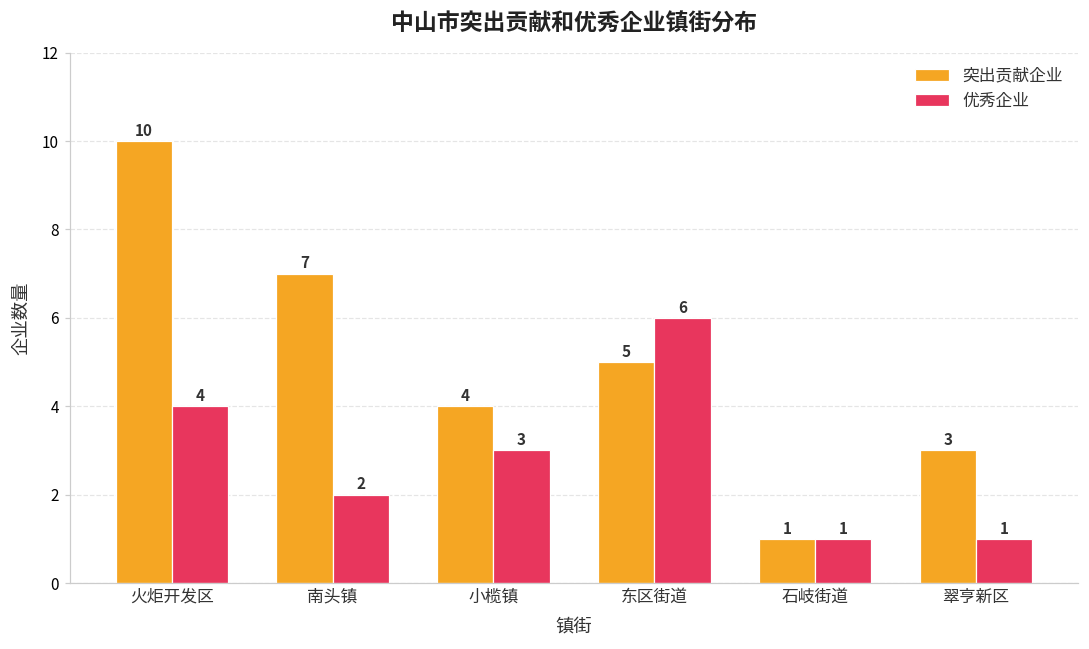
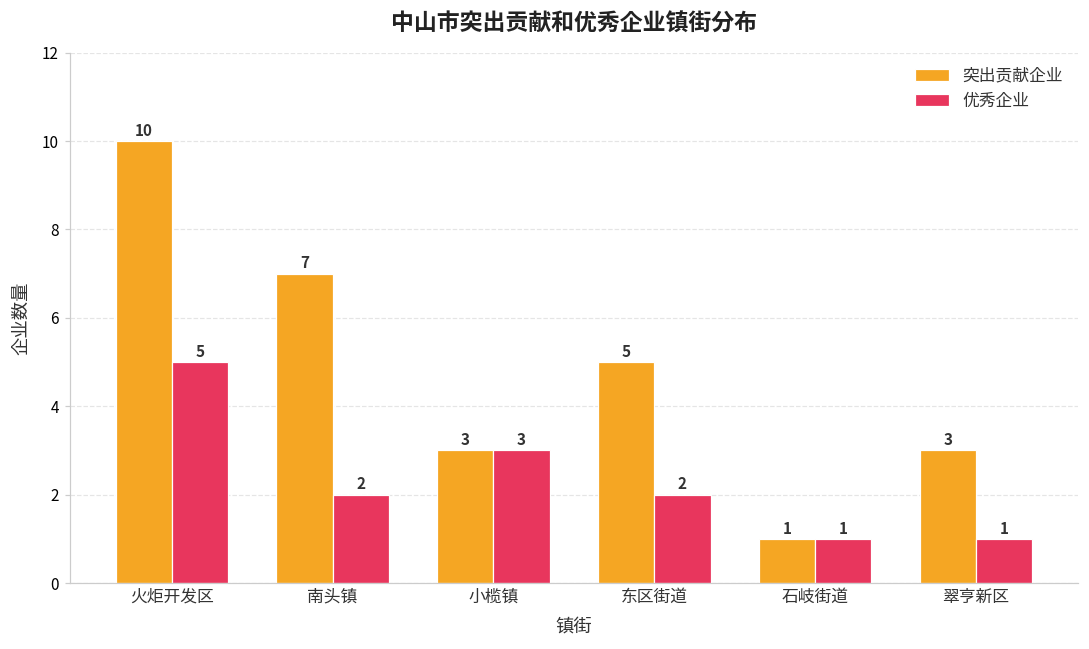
优秀企业, 火炬开发区: 4 -> 5
突出贡献企业, 小榄镇: 4 -> 3
优秀企业, 东区街道: 6 -> 2
